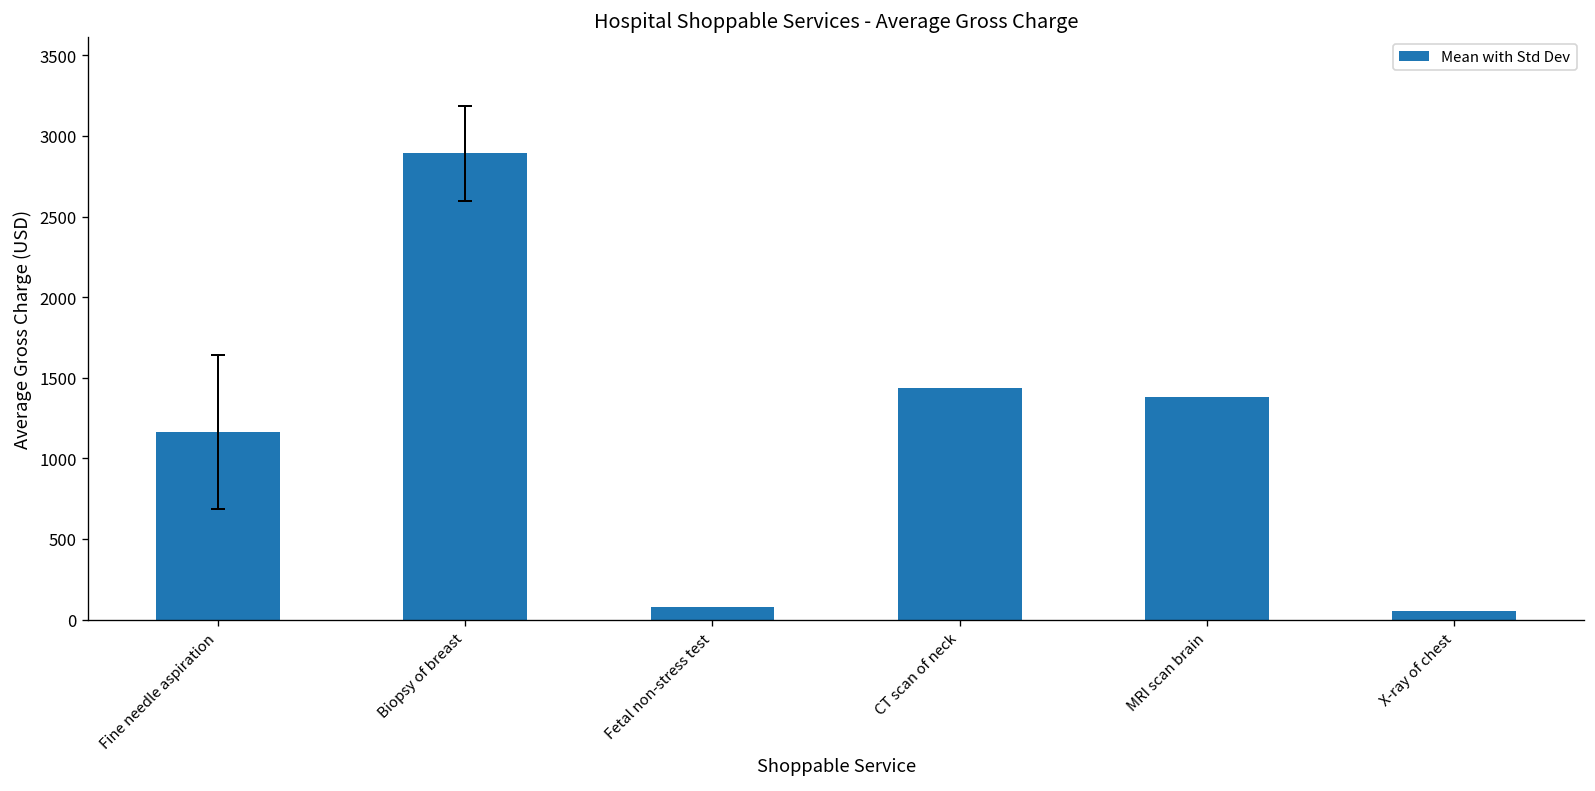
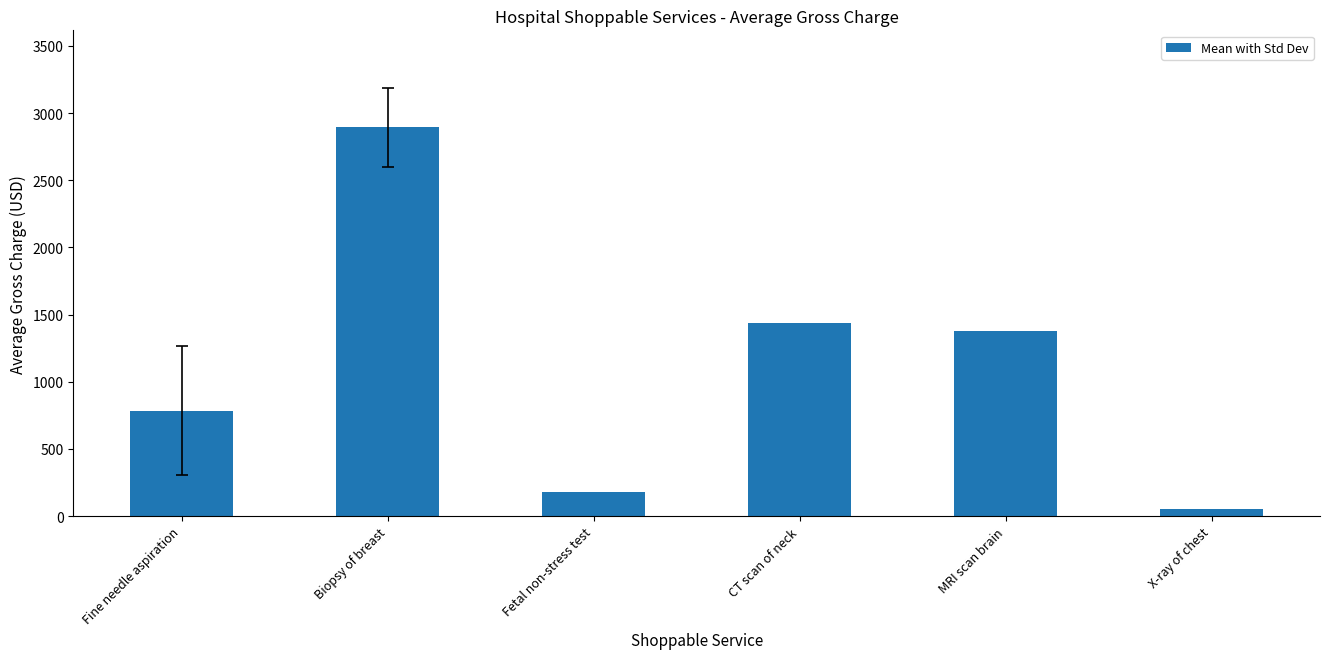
Mean with Std Dev, Fine needle aspiration: 1160 -> 790
Mean with Std Dev, Fetal non-stress test: 80 -> 180
